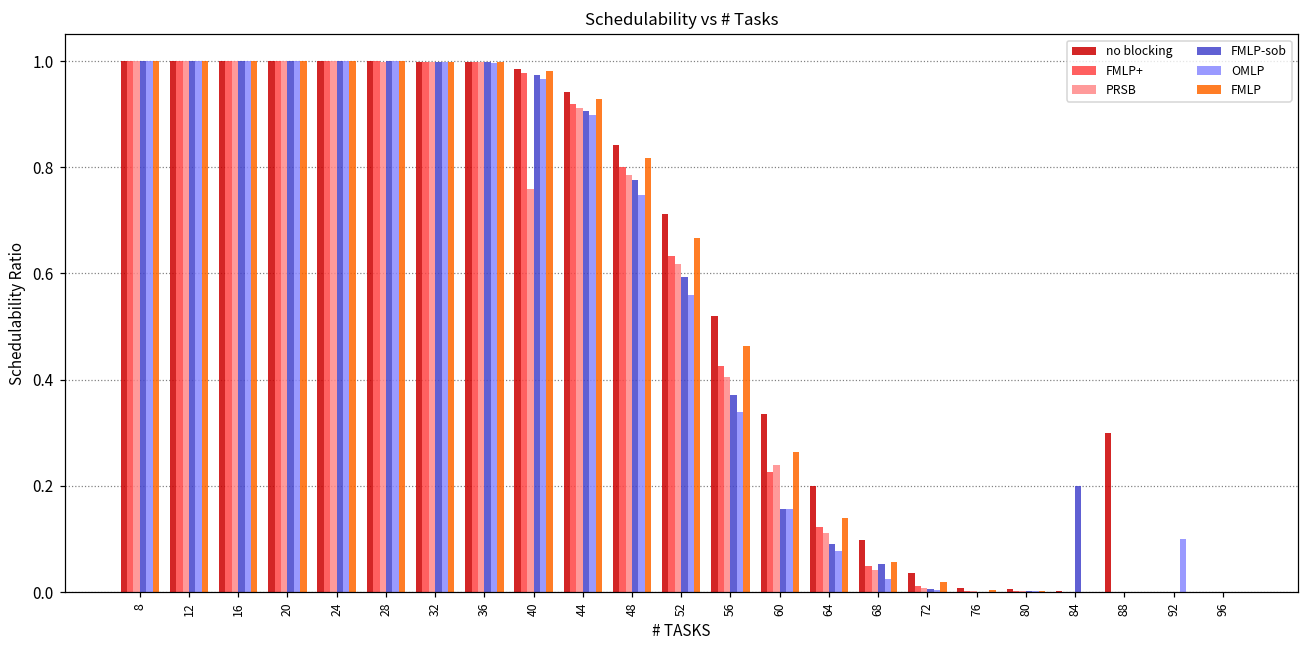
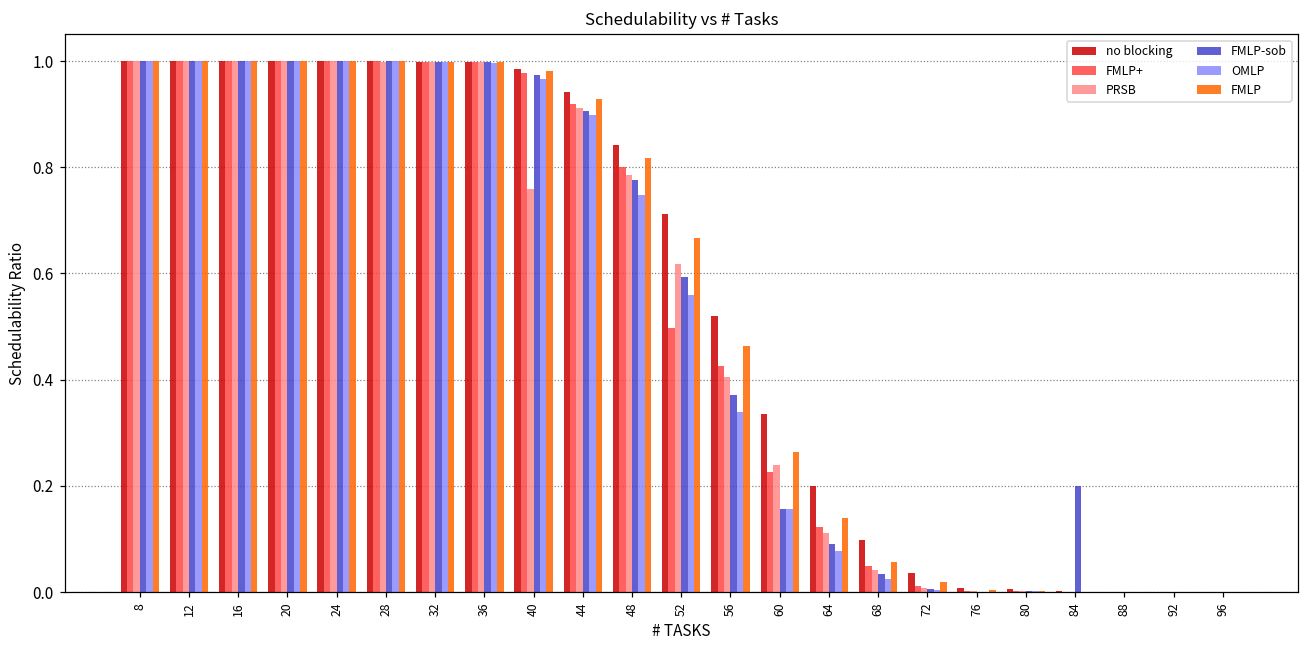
FMLP+, 52: 0.63 -> 0.50
FMLP-sob, 68: 0.05 -> 0.03
no blocking, 88: 0.3 -> 0.0
OMLP, 92: 0.1 -> 0.0
